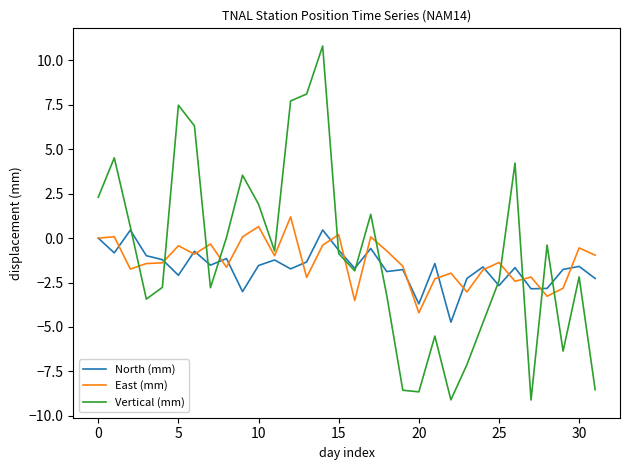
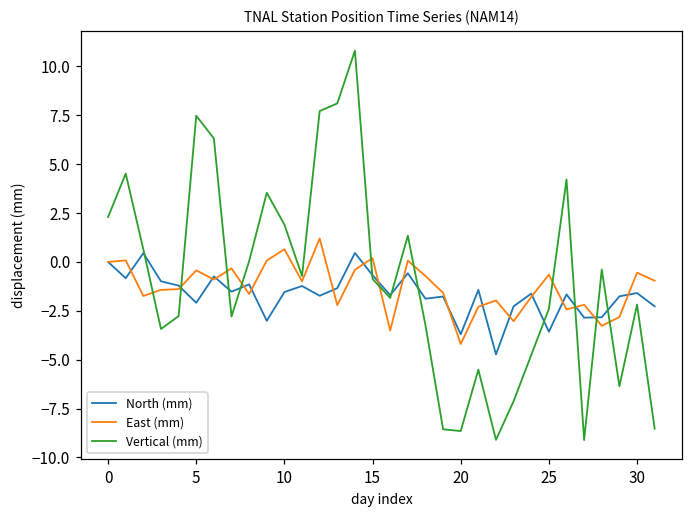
North (mm), 25: -2.7 -> -3.6
East (mm), 25: -1.4 -> -0.7
